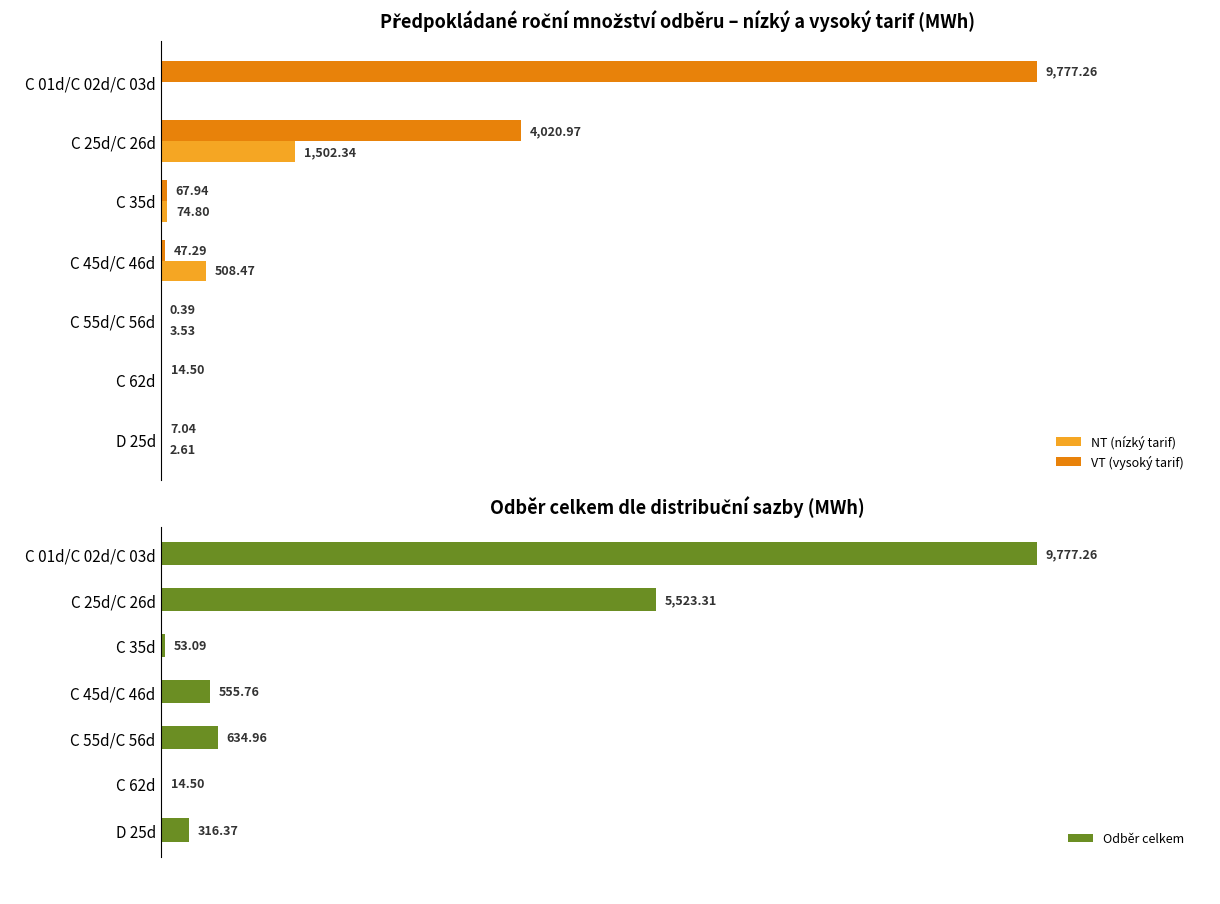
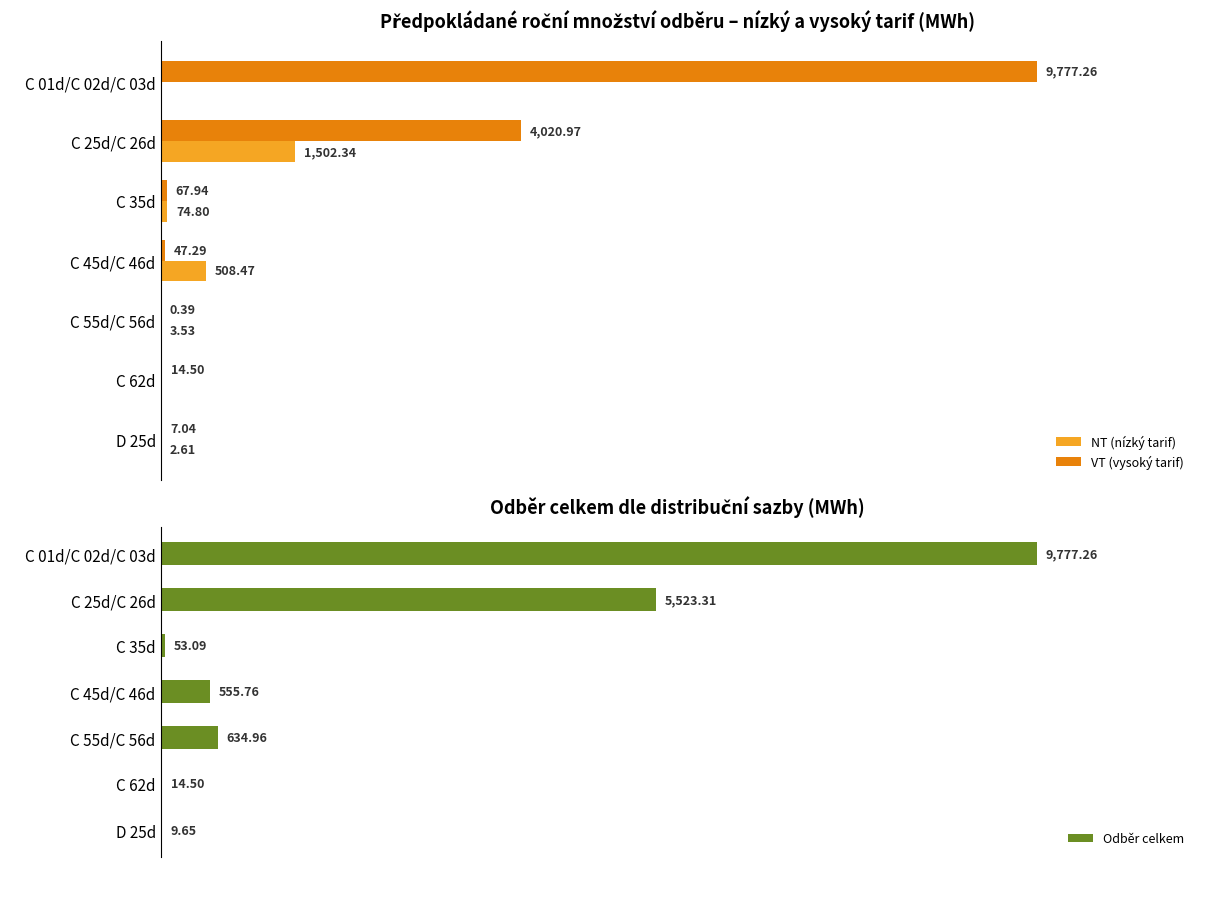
Odběr celkem dle distribuční sazby (MWh), D 25d: 316.37 -> 9.65
